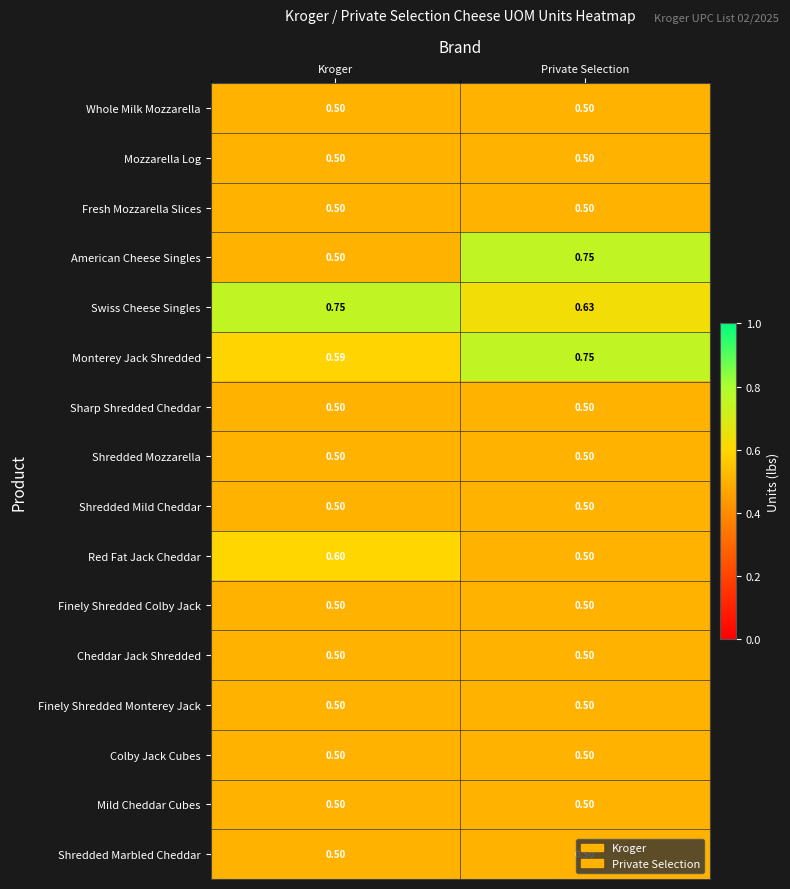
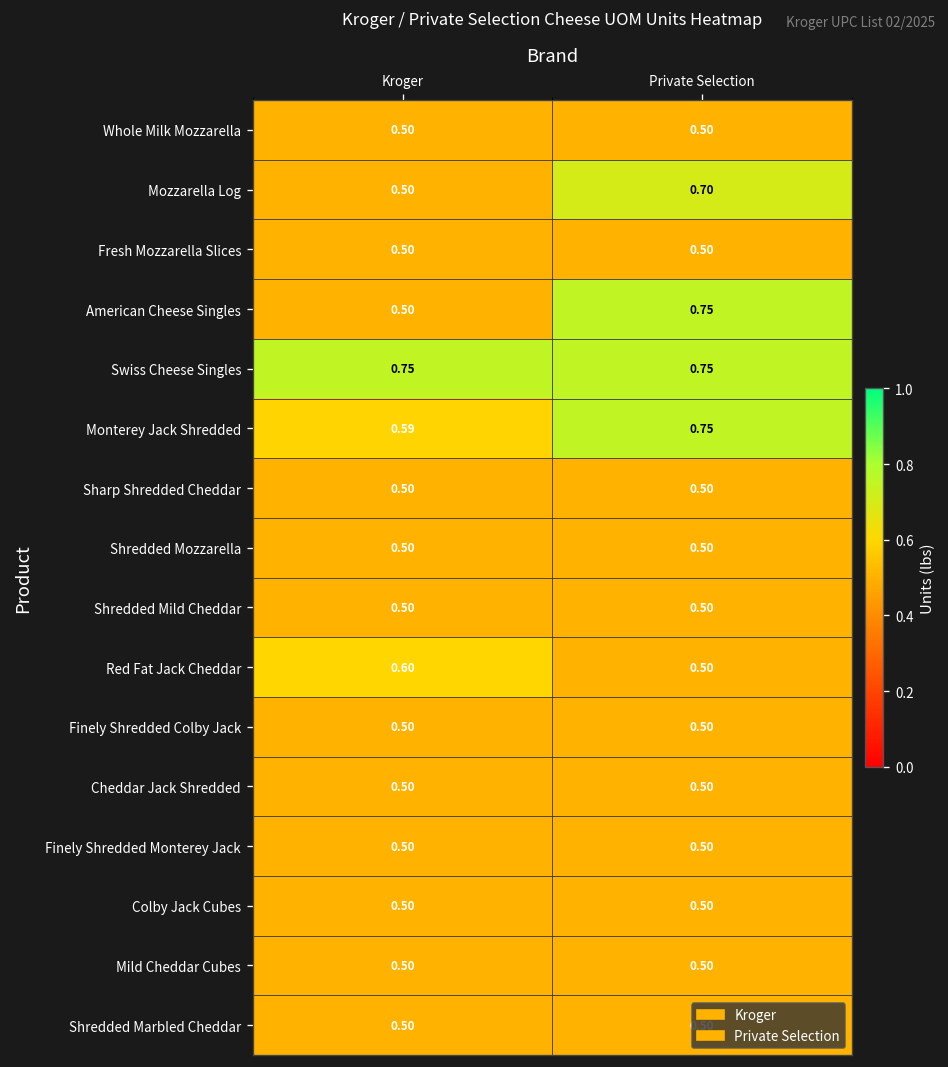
Mozzarella Log, Private Selection: 0.50 -> 0.70
Swiss Cheese Singles, Private Selection: 0.63 -> 0.75
